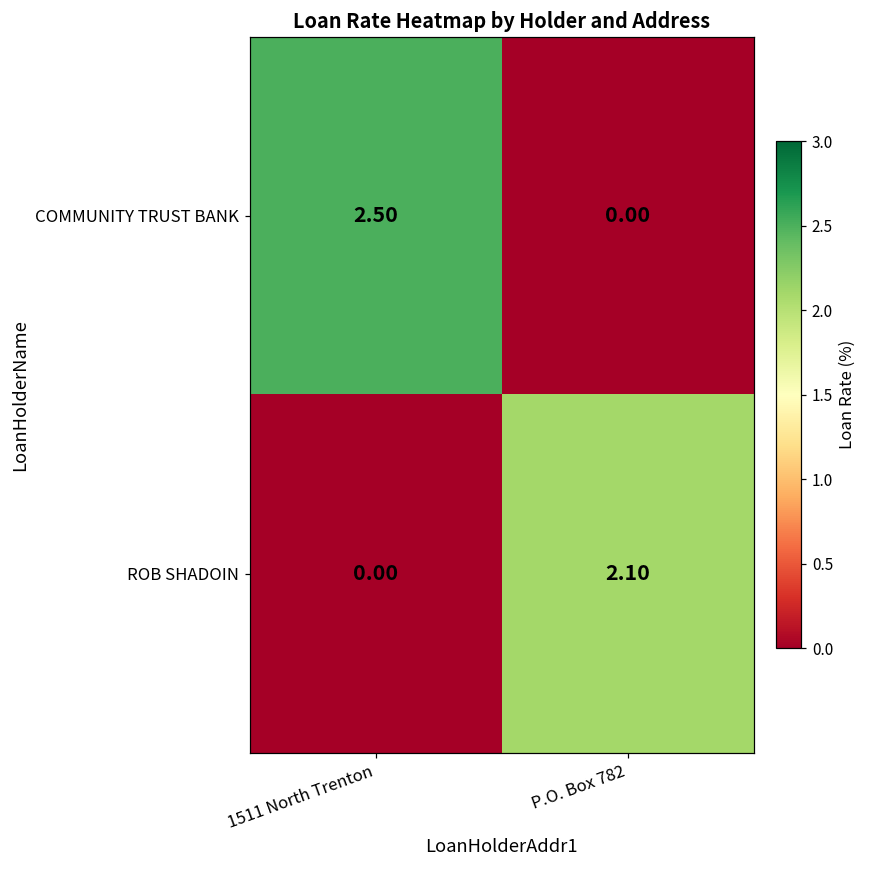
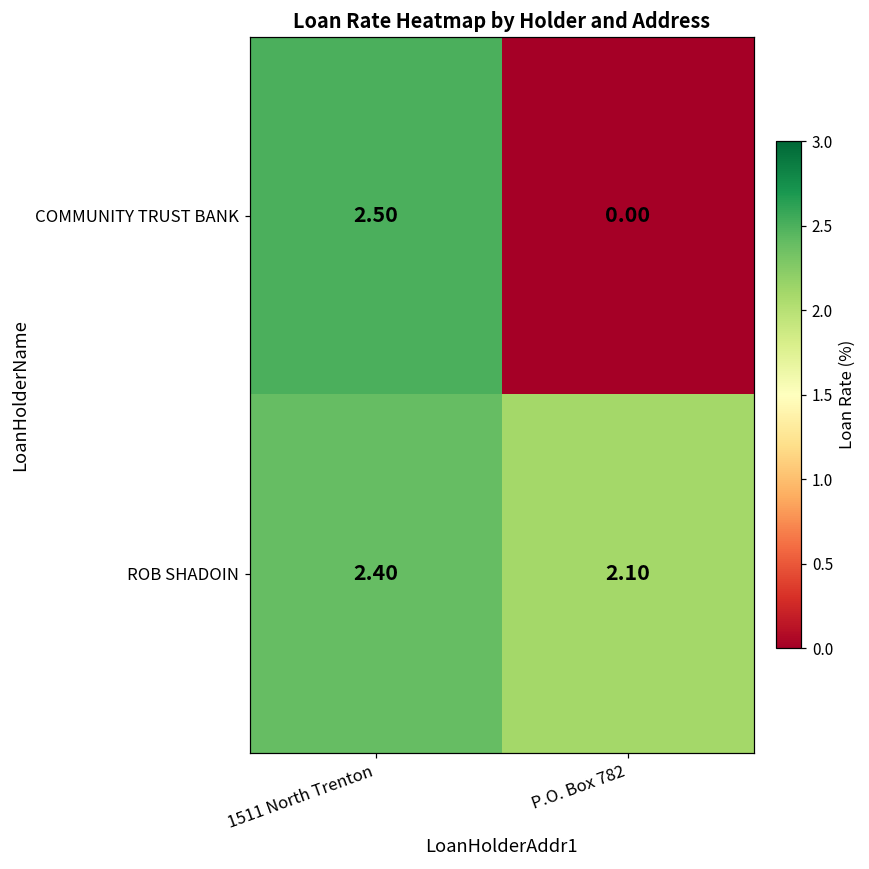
ROB SHADOIN, 1511 North Trenton: 0.00 -> 2.40
